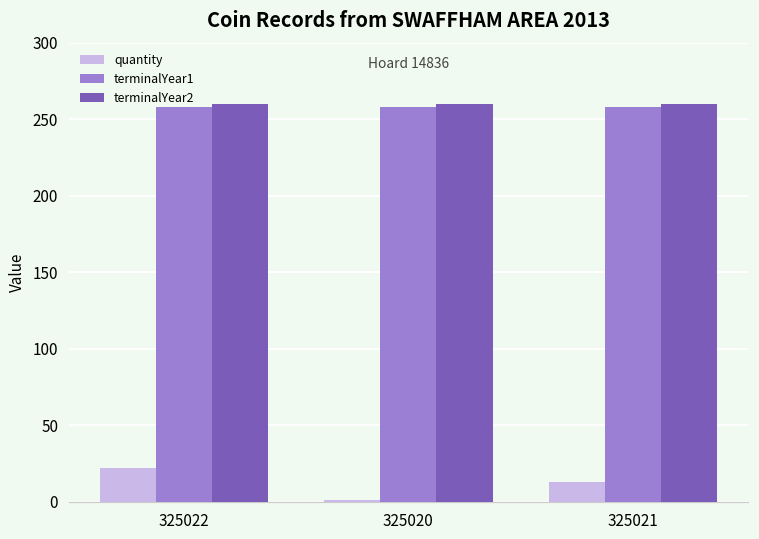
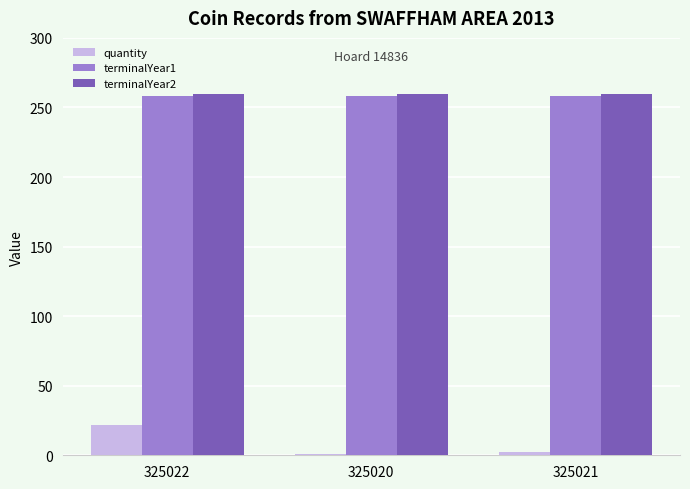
quantity, 325021: 13 -> 2
